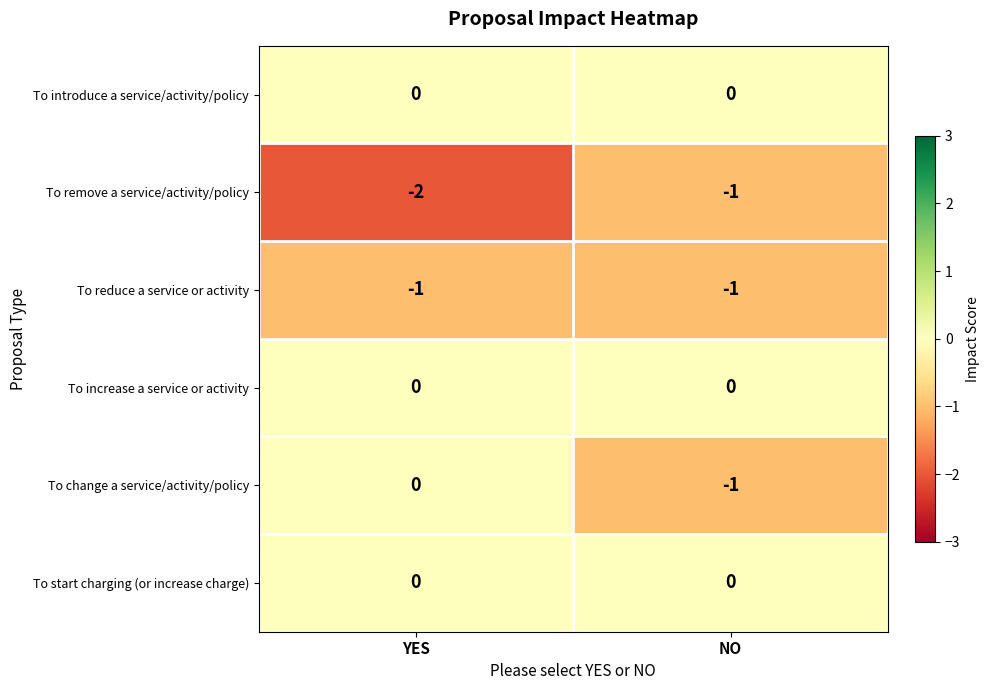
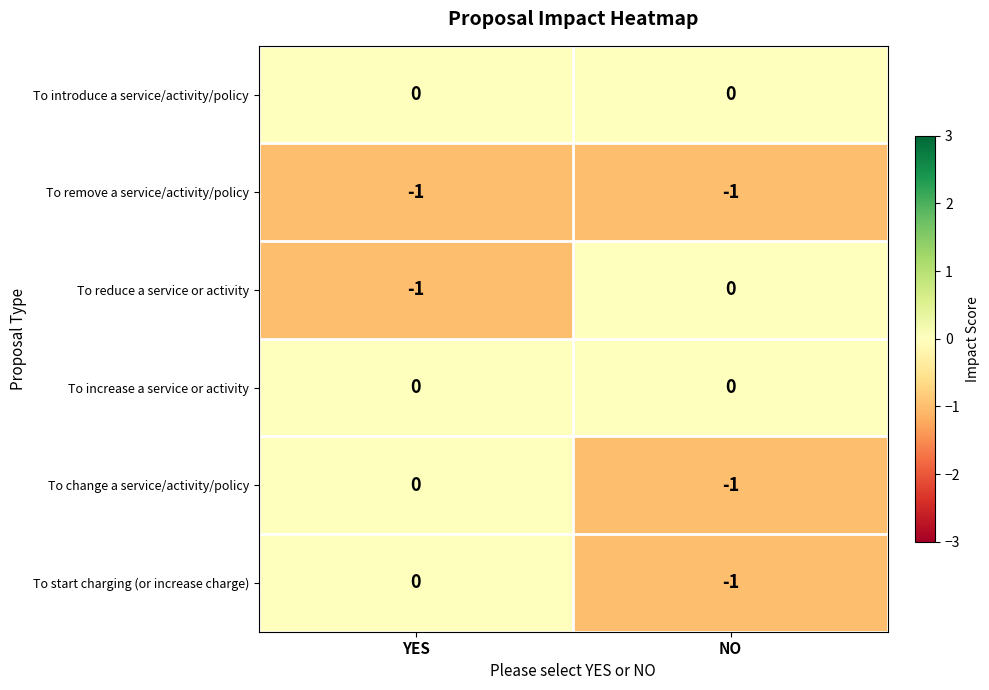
To remove a service/activity/policy, YES: -2 -> -1
To reduce a service or activity, NO: -1 -> 0
To start charging (or increase charge), NO: 0 -> -1
